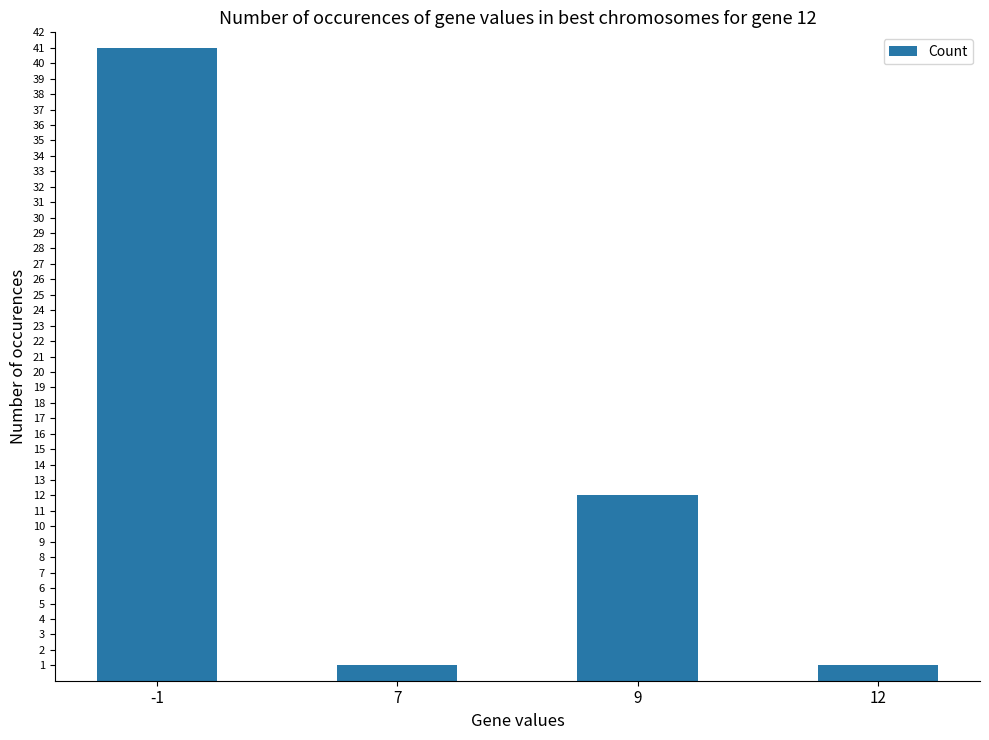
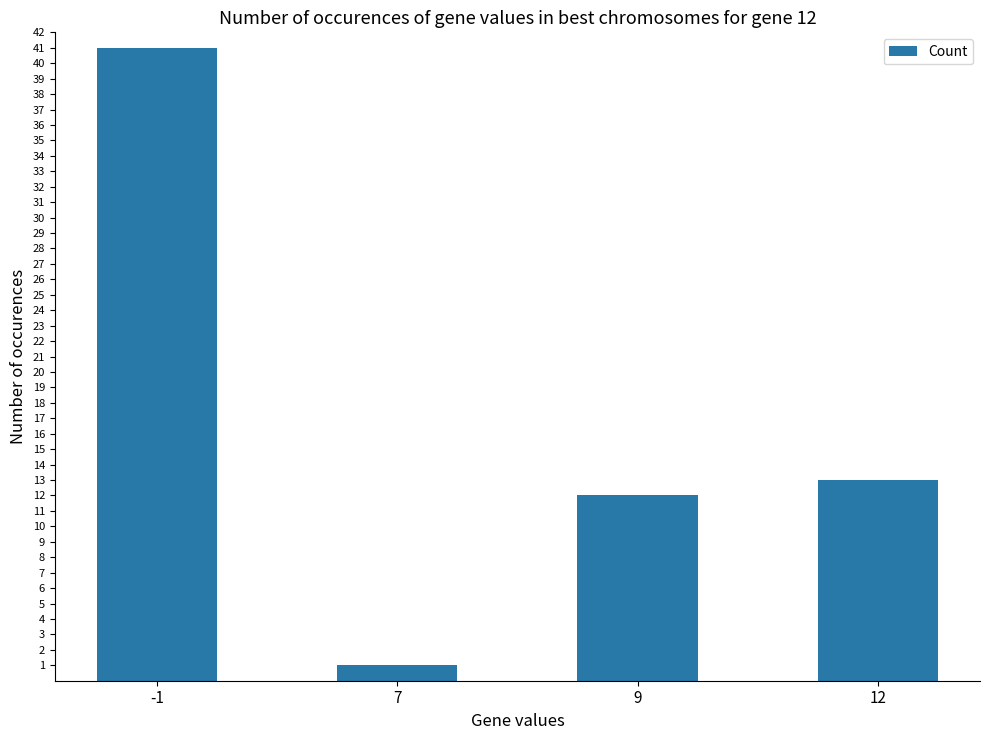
12: 1 -> 13
